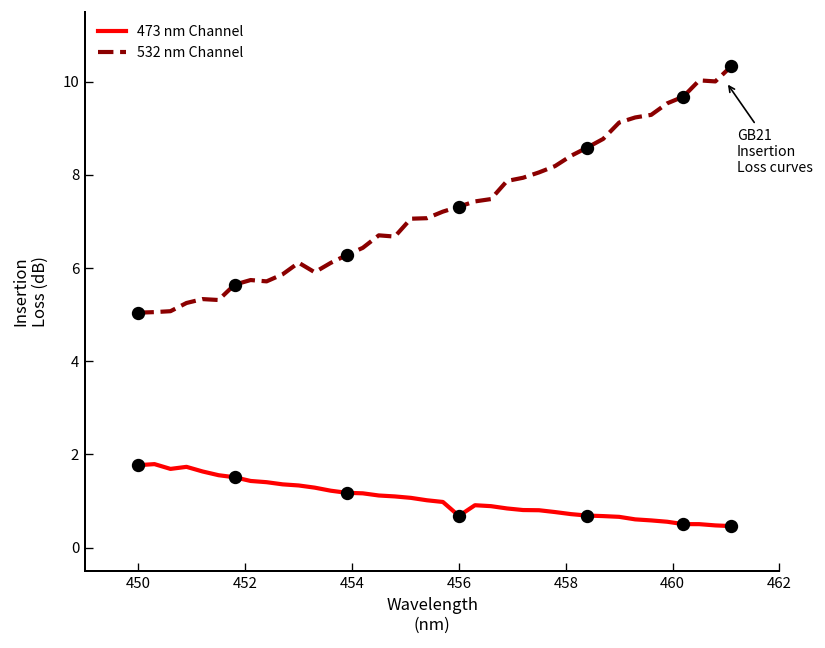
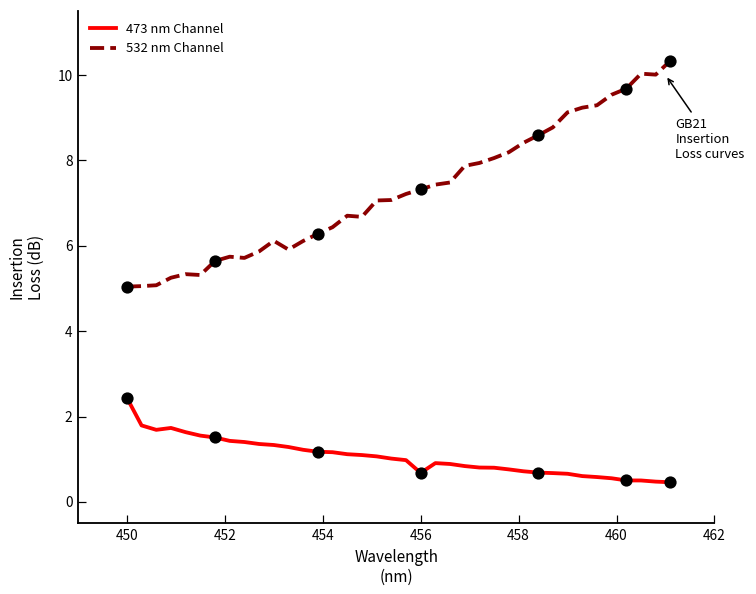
473 nm Channel, 450: 1.8 -> 2.4
